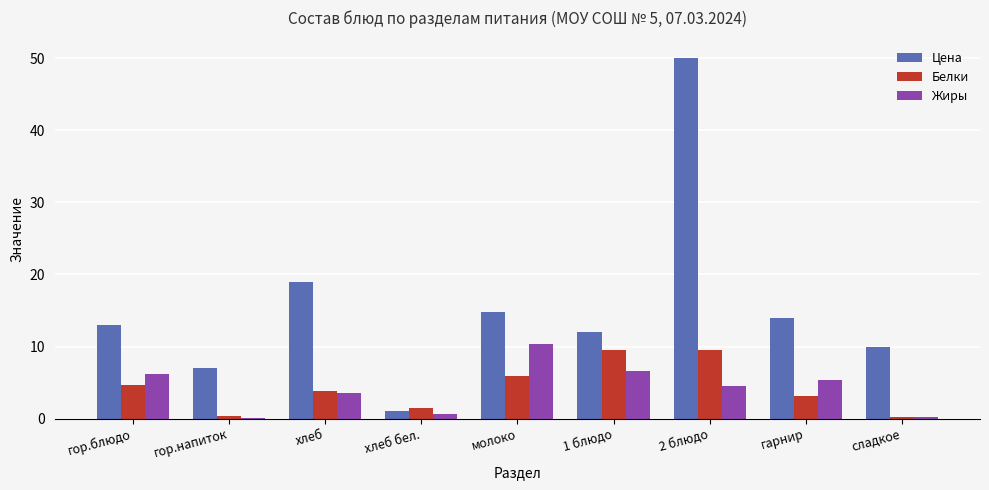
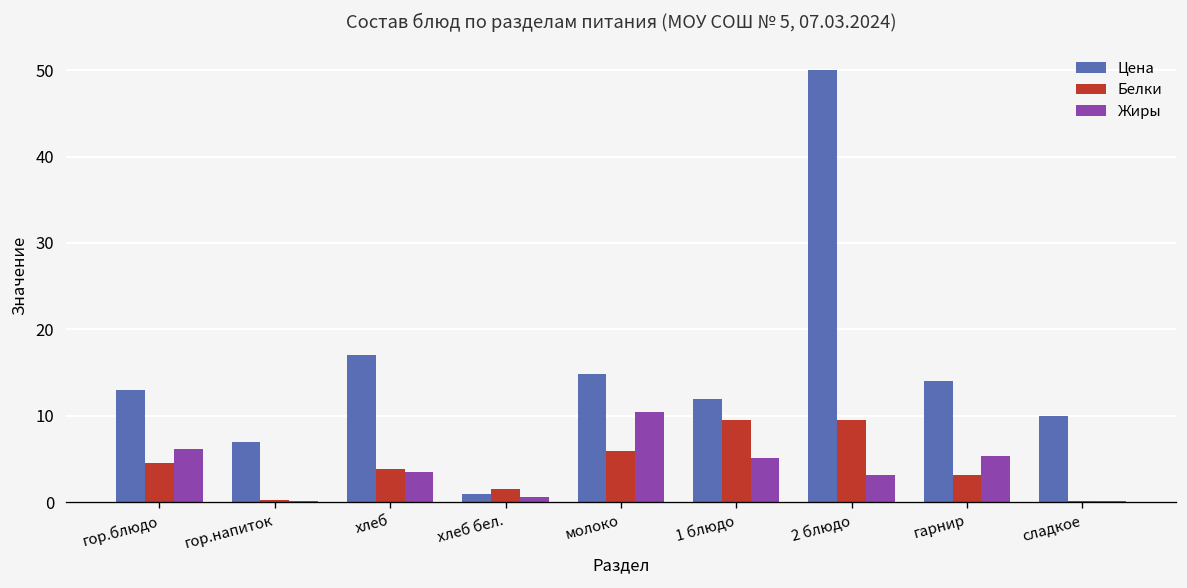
Цена, хлеб: 19 -> 17
Жиры, 1 блюдо: 7 -> 5
Жиры, 2 блюдо: 5 -> 3
